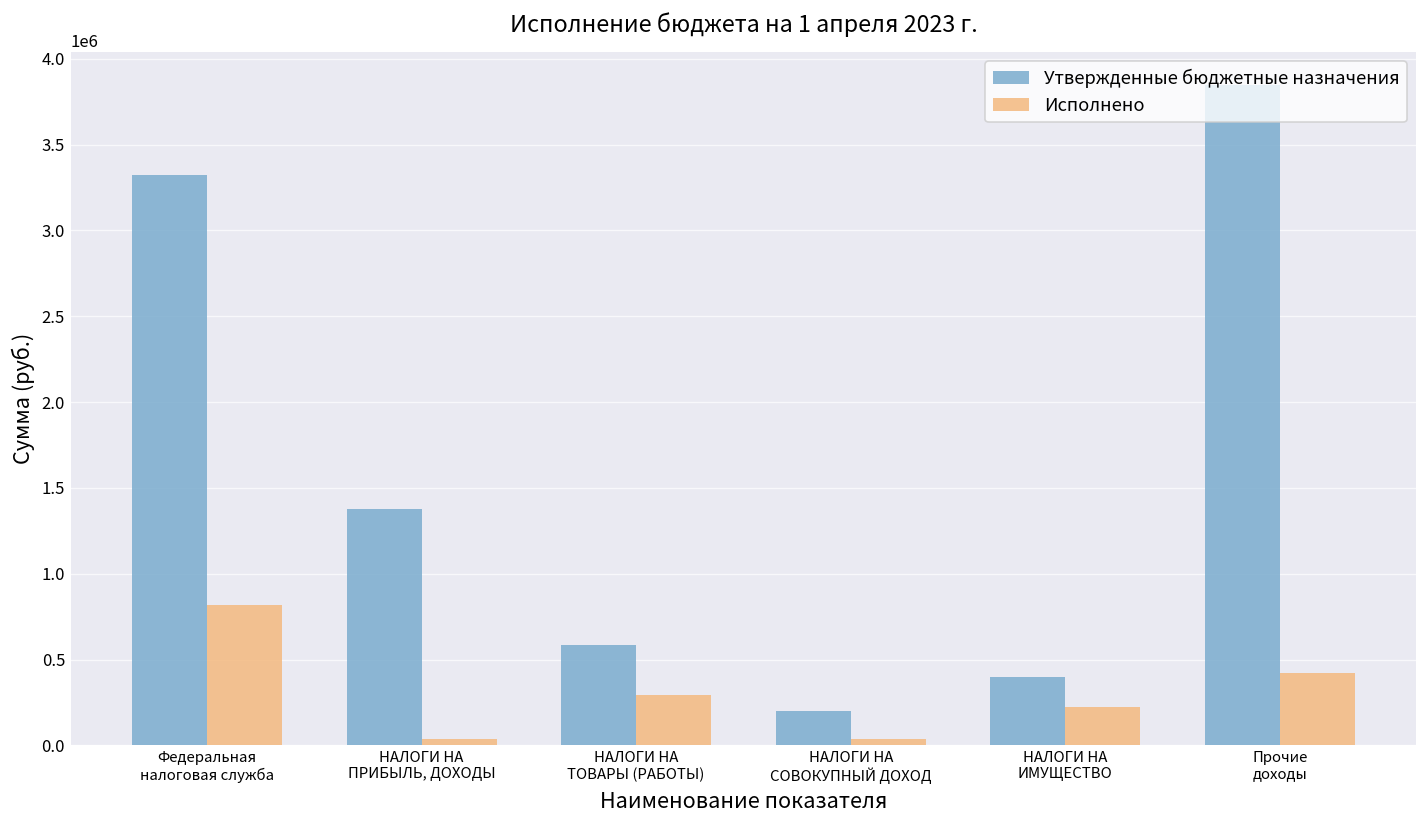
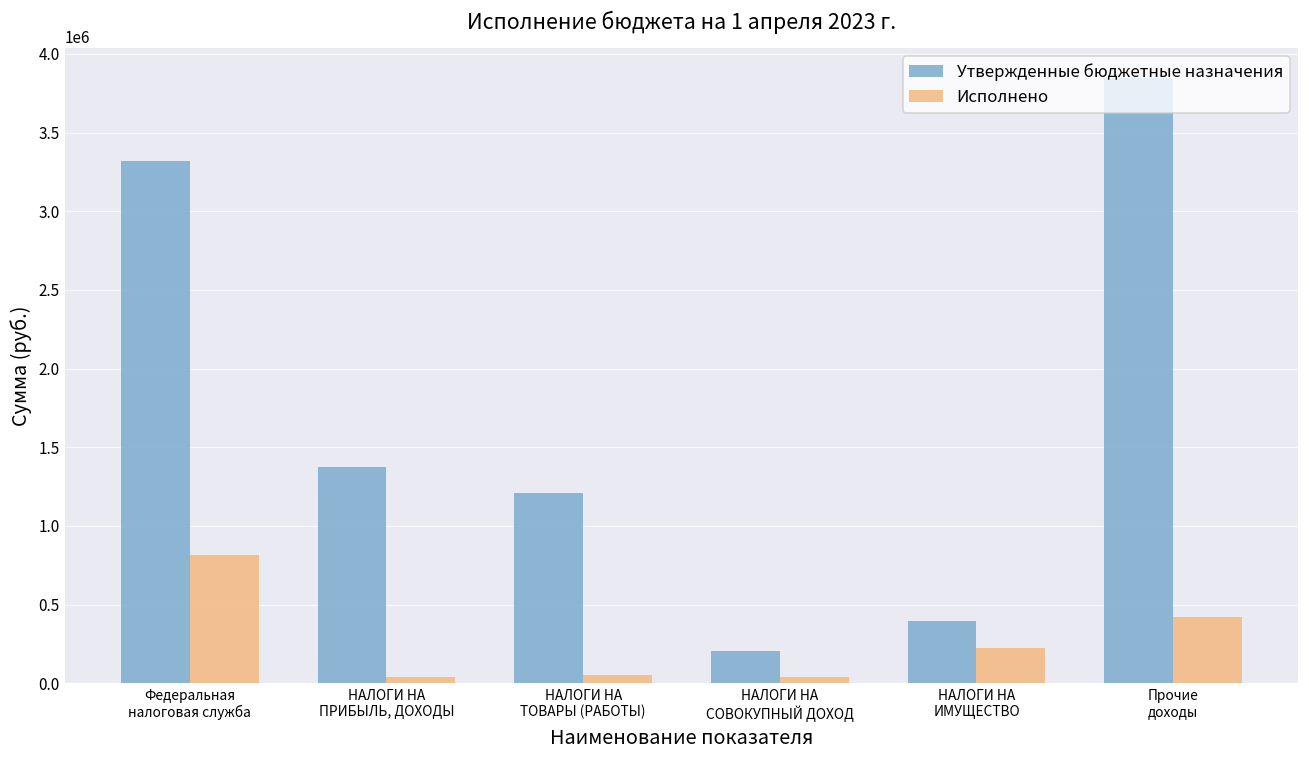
Утвержденные бюджетные назначения, НАЛОГИ НА ТОВАРЫ (РАБОТЫ): 590000 -> 1210000
Исполнено, НАЛОГИ НА ТОВАРЫ (РАБОТЫ): 300000 -> 60000
